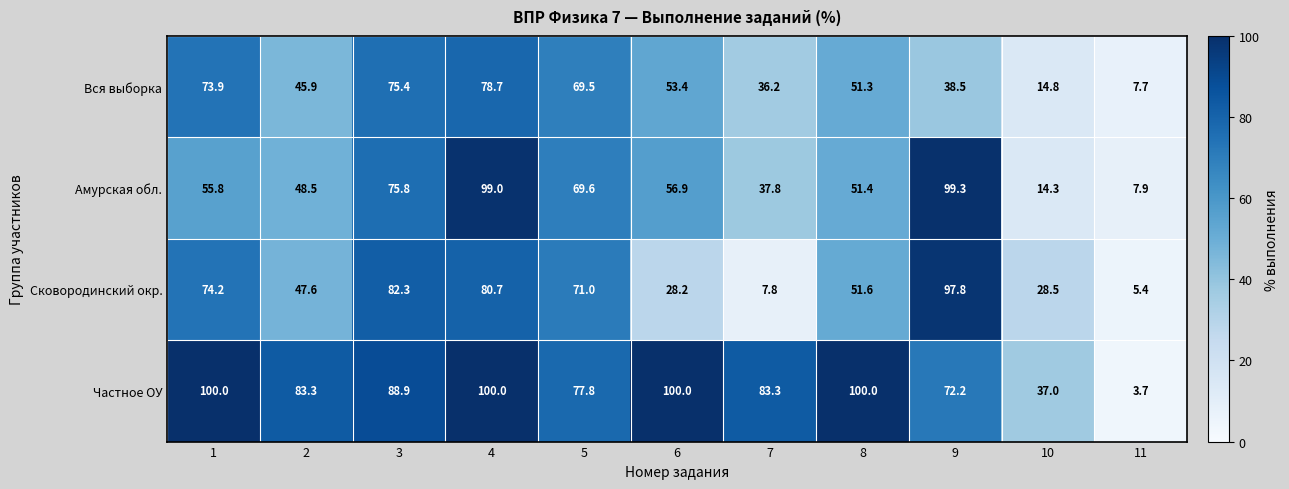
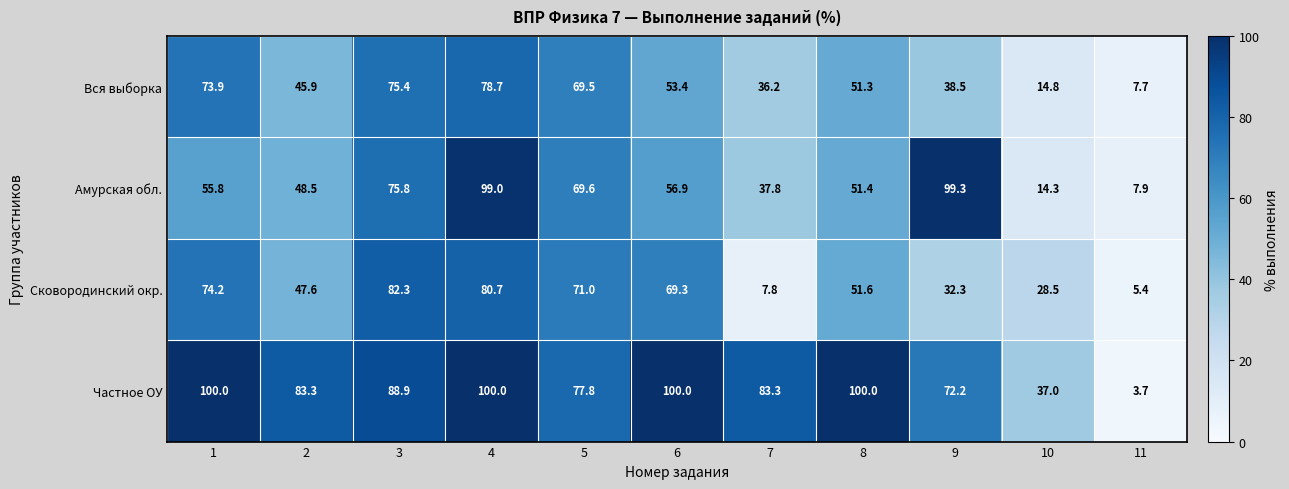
Сковородинский окр., 6: 28.2 -> 69.3
Сковородинский окр., 9: 97.8 -> 32.3
